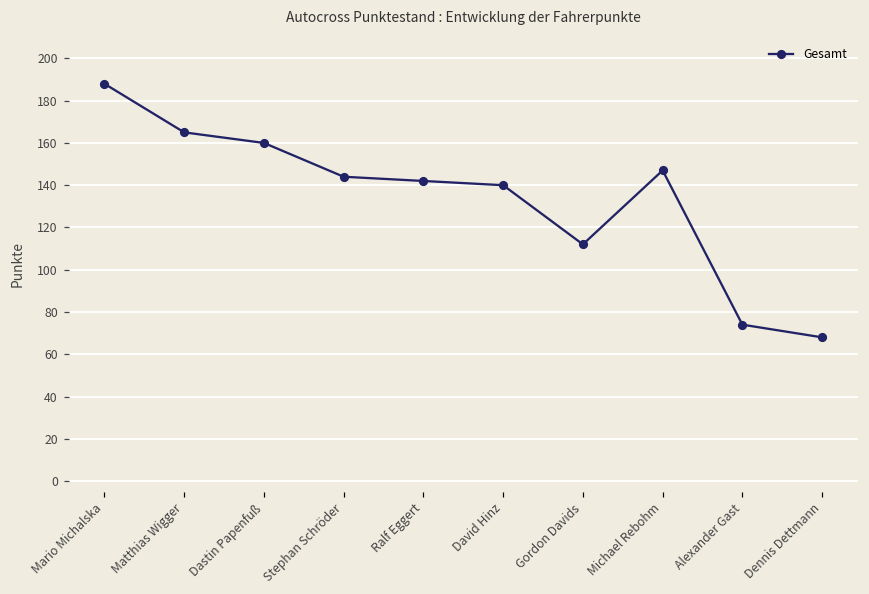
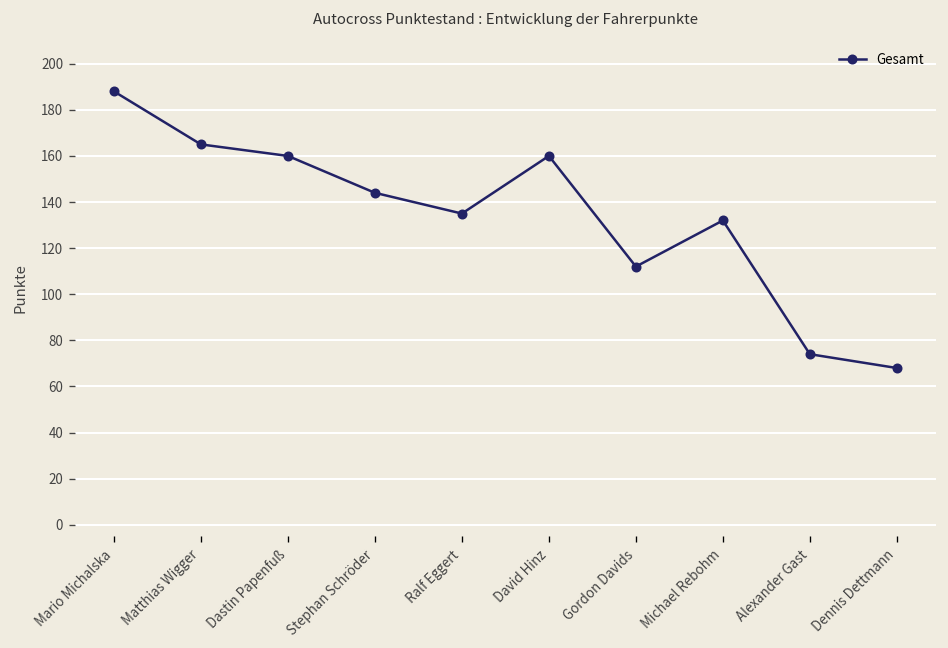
Ralf Eggert: 142 -> 135
David Hinz: 140 -> 160
Michael Rebohm: 147 -> 132
